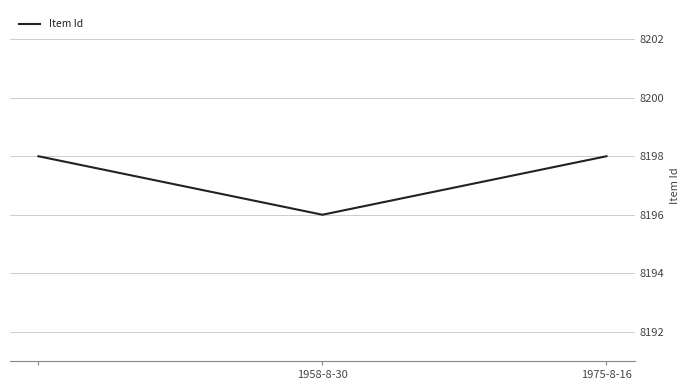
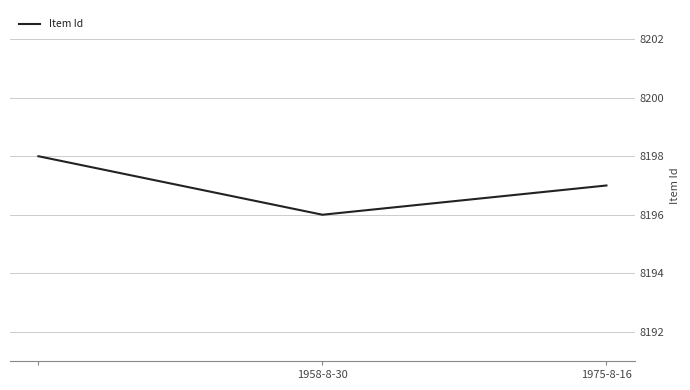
1975-8-16: 8198 -> 8197
